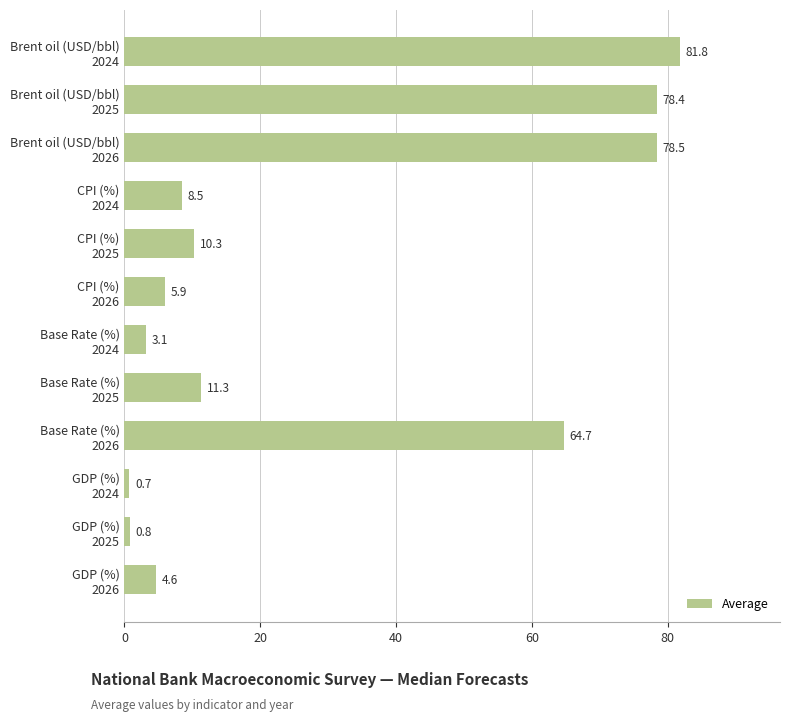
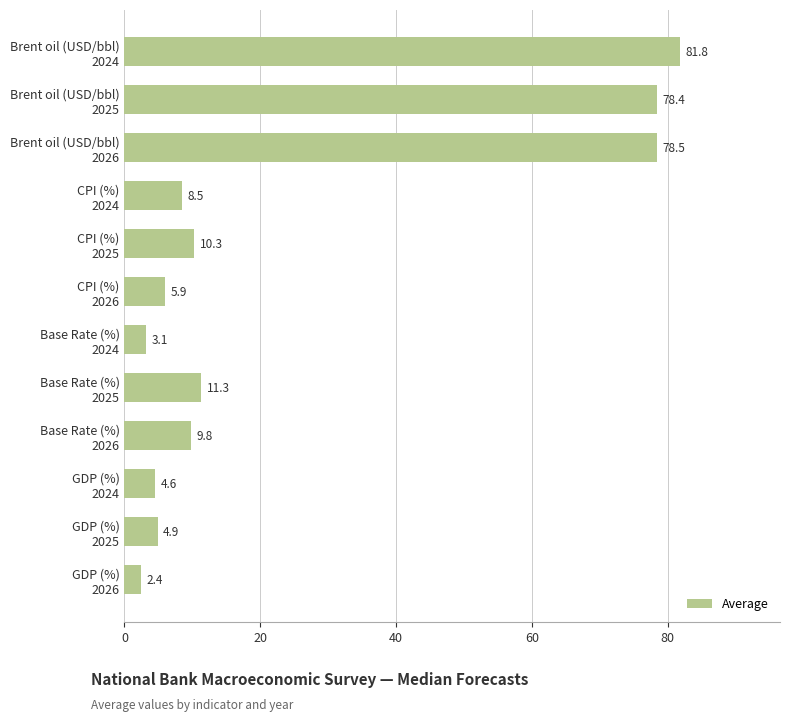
Base Rate (%) 2026: 64.7 -> 9.8
GDP (%) 2024: 0.7 -> 4.6
GDP (%) 2025: 0.8 -> 4.9
GDP (%) 2026: 4.6 -> 2.4
